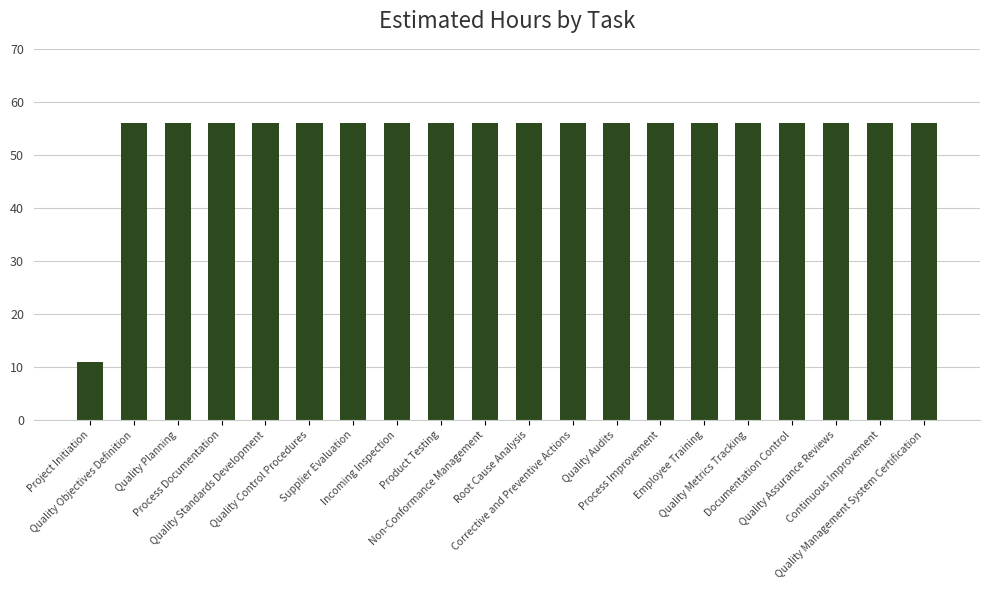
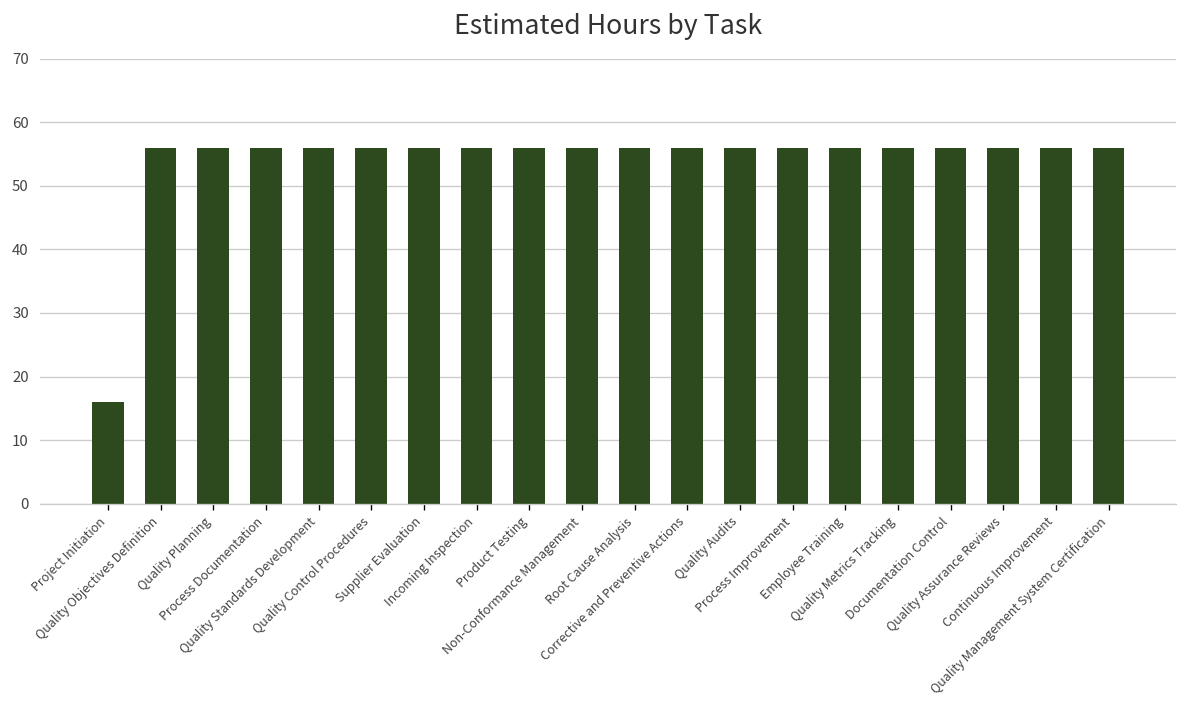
Project Initiation: 11 -> 16
